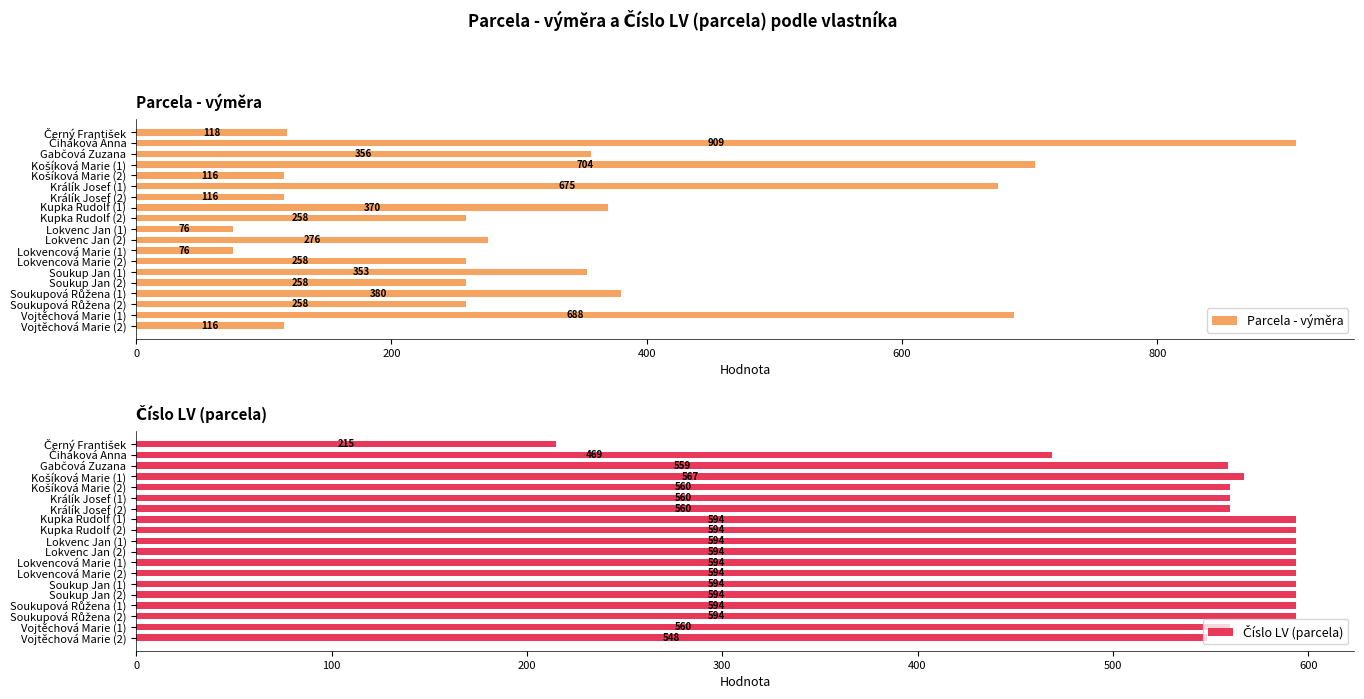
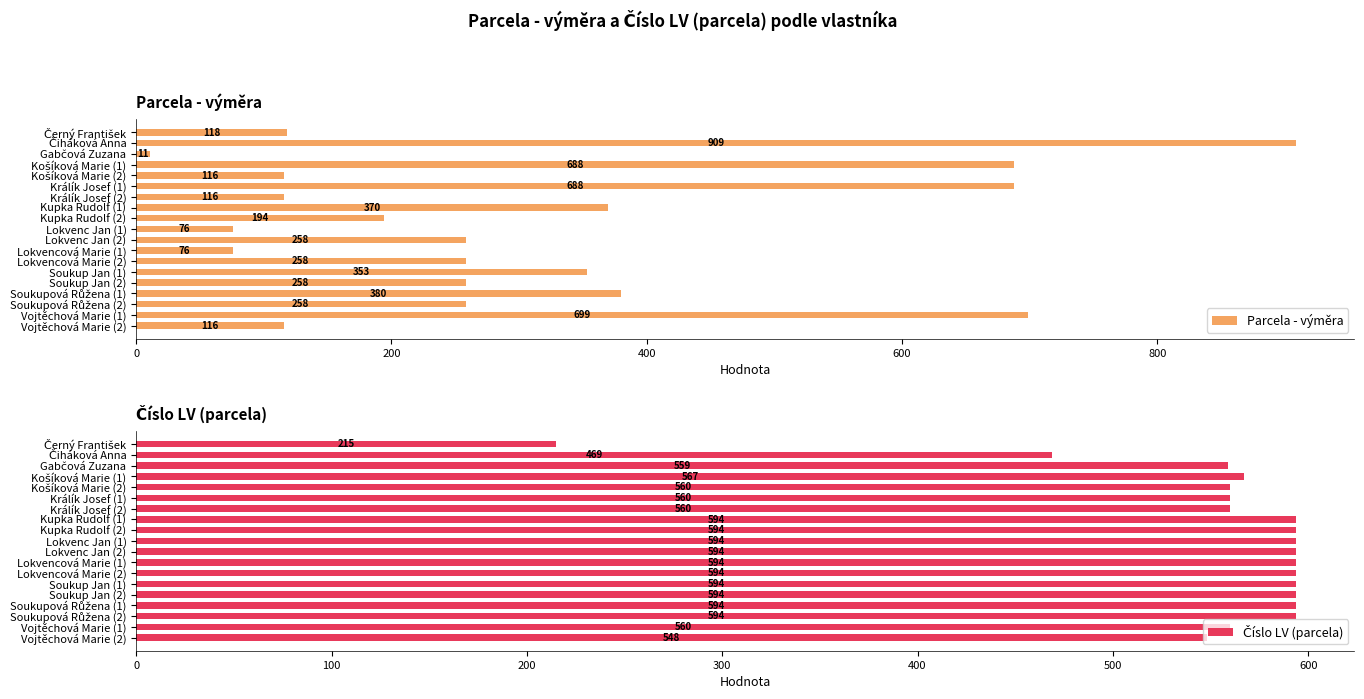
Parcela - výměra, Gabčová Zuzana: 356 -> 11
Parcela - výměra, Košíková Marie (1): 704 -> 688
Parcela - výměra, Králík Josef (1): 675 -> 688
Parcela - výměra, Kupka Rudolf (2): 258 -> 194
Parcela - výměra, Lokvenc Jan (2): 276 -> 258
Parcela - výměra, Vojtěchová Marie (1): 688 -> 699
